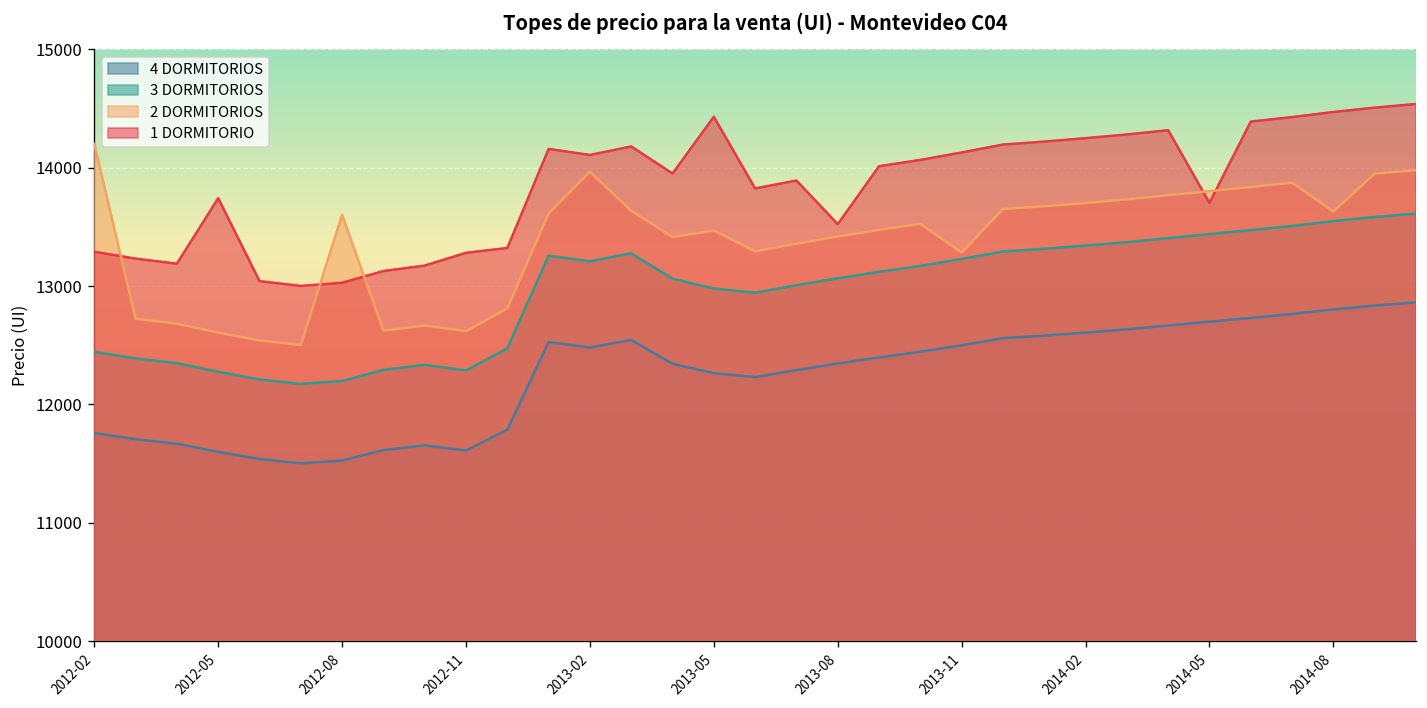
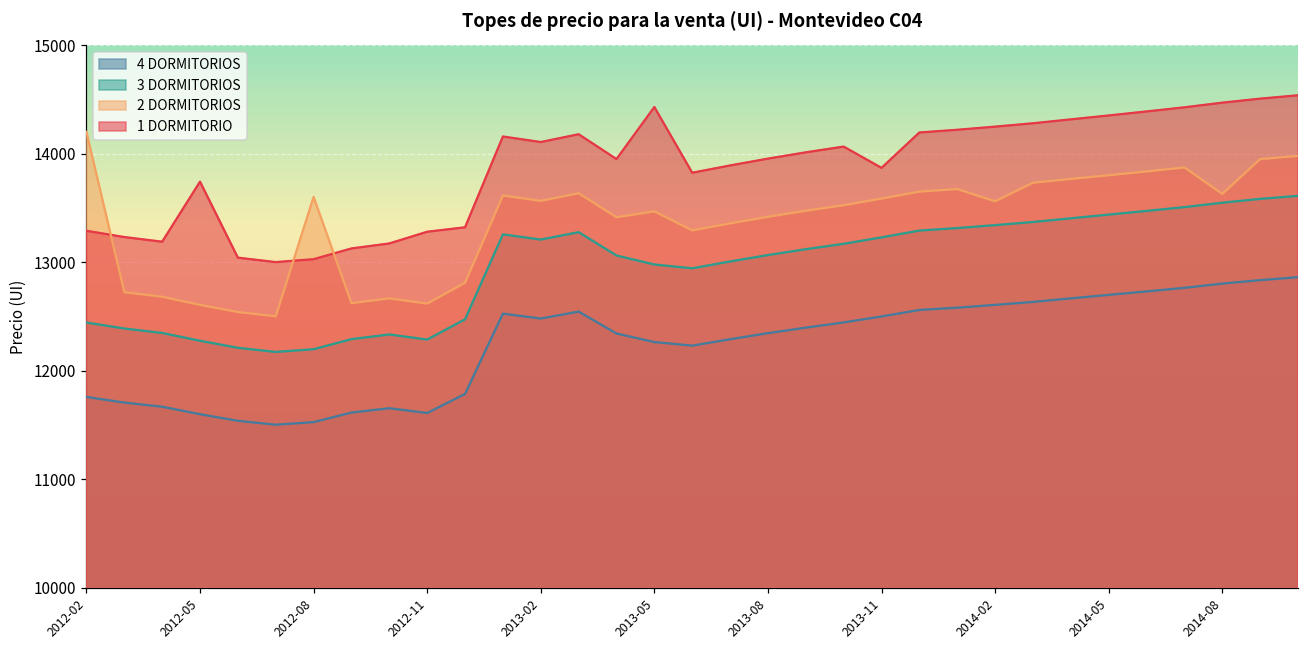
2 DORMITORIOS, 2013-02: 14000 -> 13600
1 DORMITORIO, 2013-08: 13500 -> 14000
2 DORMITORIOS, 2013-11: 13300 -> 13600
1 DORMITORIO, 2013-11: 14100 -> 13900
2 DORMITORIOS, 2014-02: 13700 -> 13600
1 DORMITORIO, 2014-05: 13700 -> 14400
